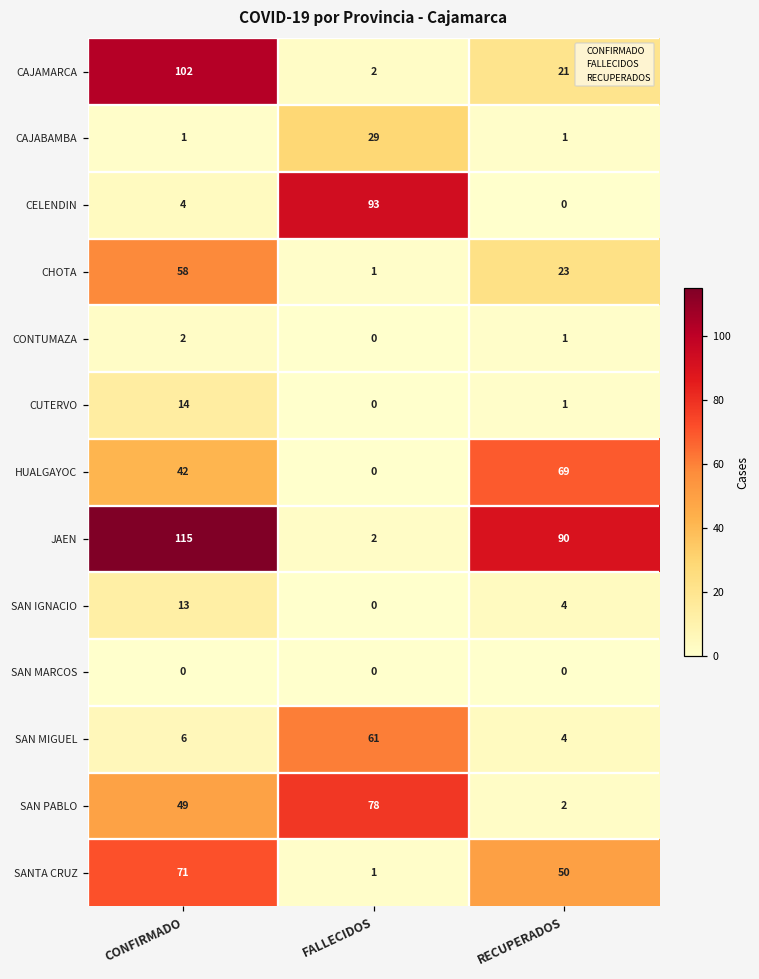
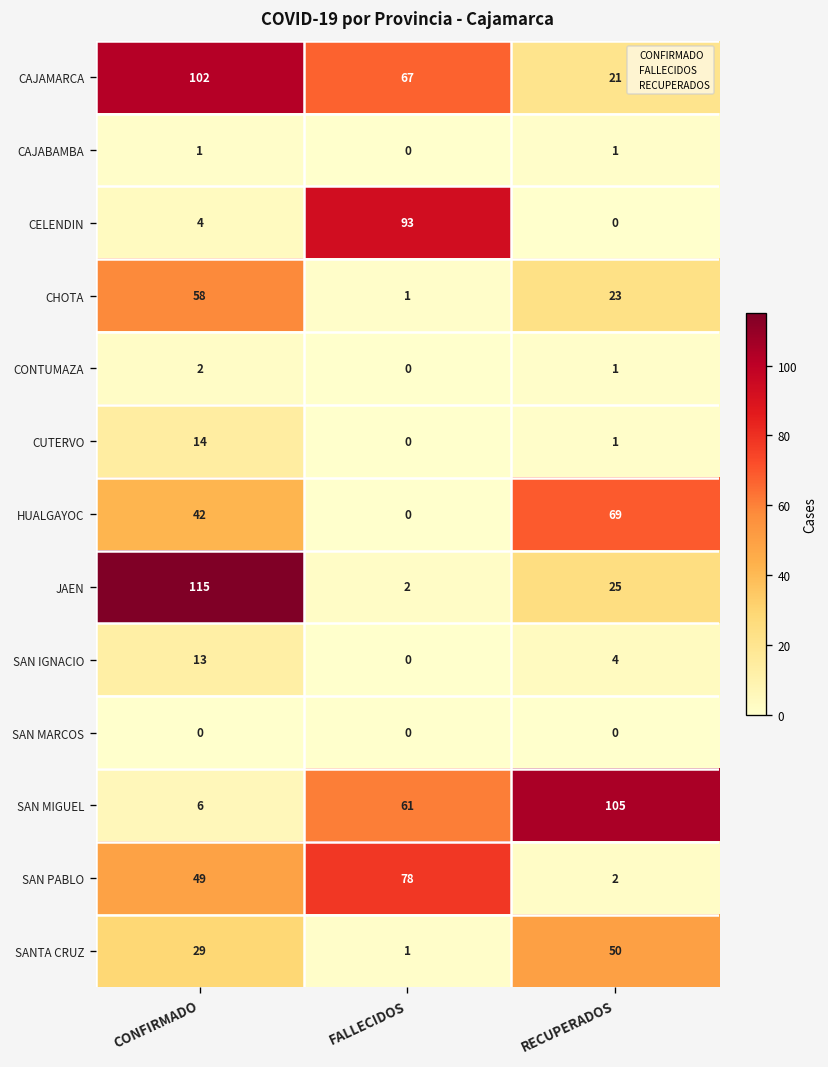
CAJAMARCA, FALLECIDOS: 2 -> 67
CAJABAMBA, FALLECIDOS: 29 -> 0
JAEN, RECUPERADOS: 90 -> 25
SAN MIGUEL, RECUPERADOS: 4 -> 105
SANTA CRUZ, CONFIRMADO: 71 -> 29
